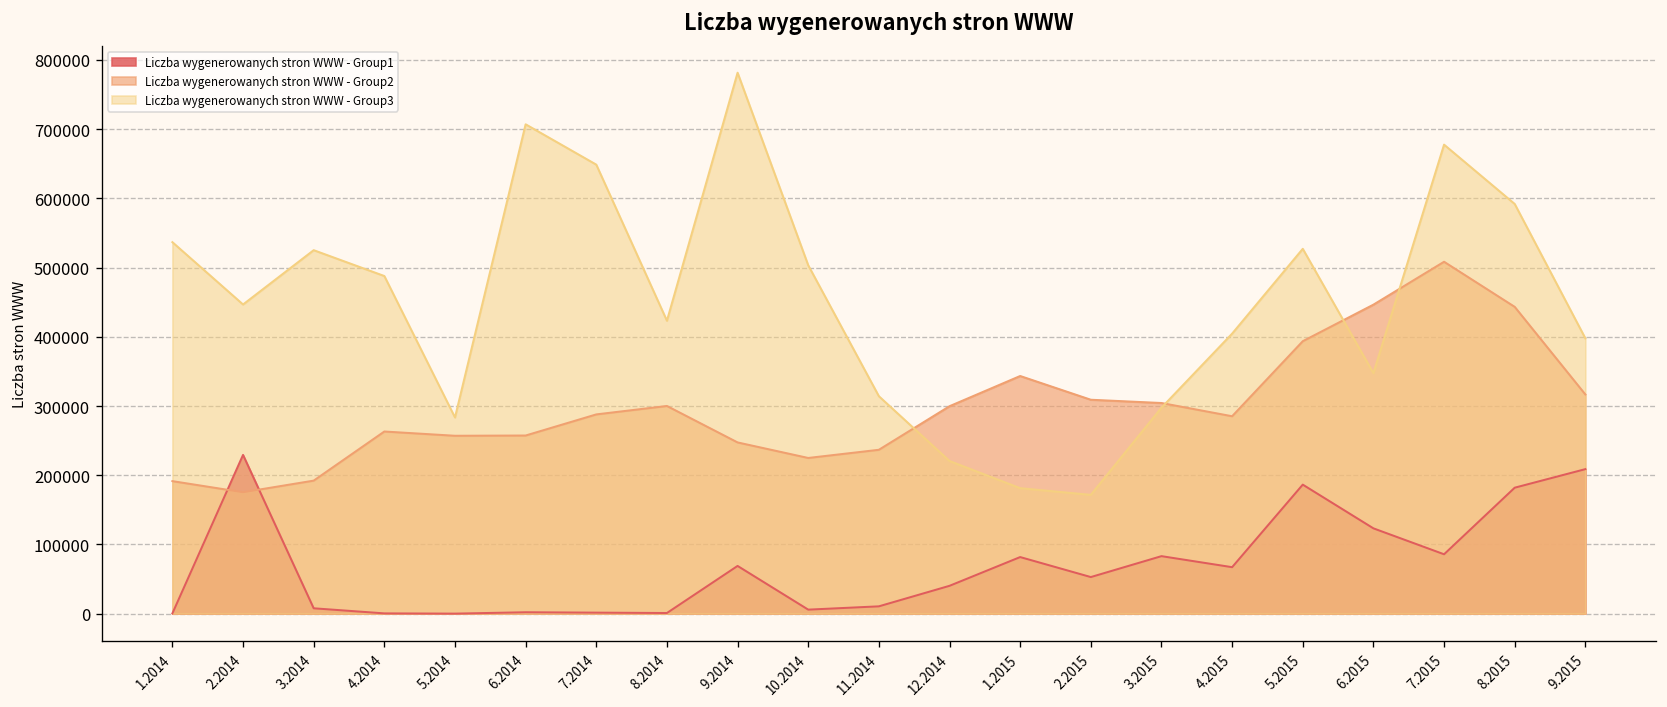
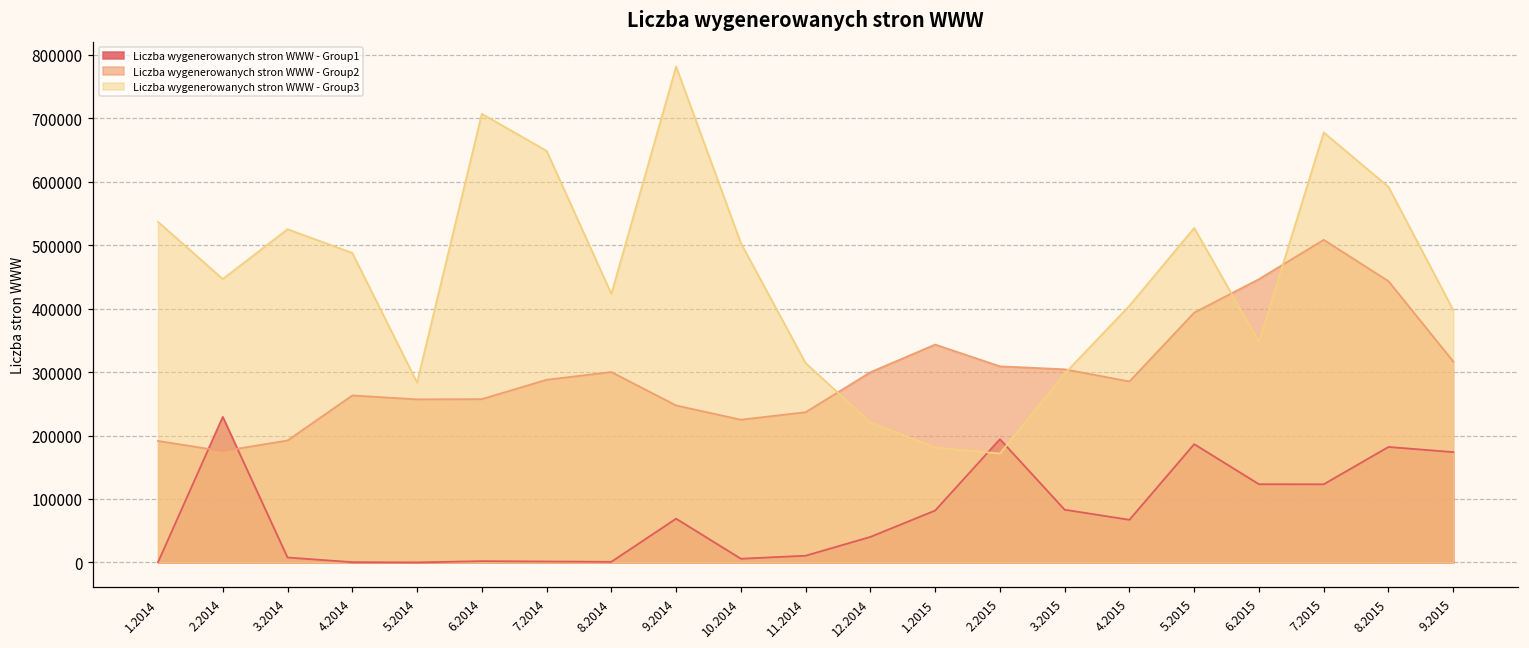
Liczba wygenerowanych stron WWW - Group1, 2.2015: 50000 -> 190000
Liczba wygenerowanych stron WWW - Group1, 7.2015: 90000 -> 120000
Liczba wygenerowanych stron WWW - Group1, 9.2015: 210000 -> 170000
